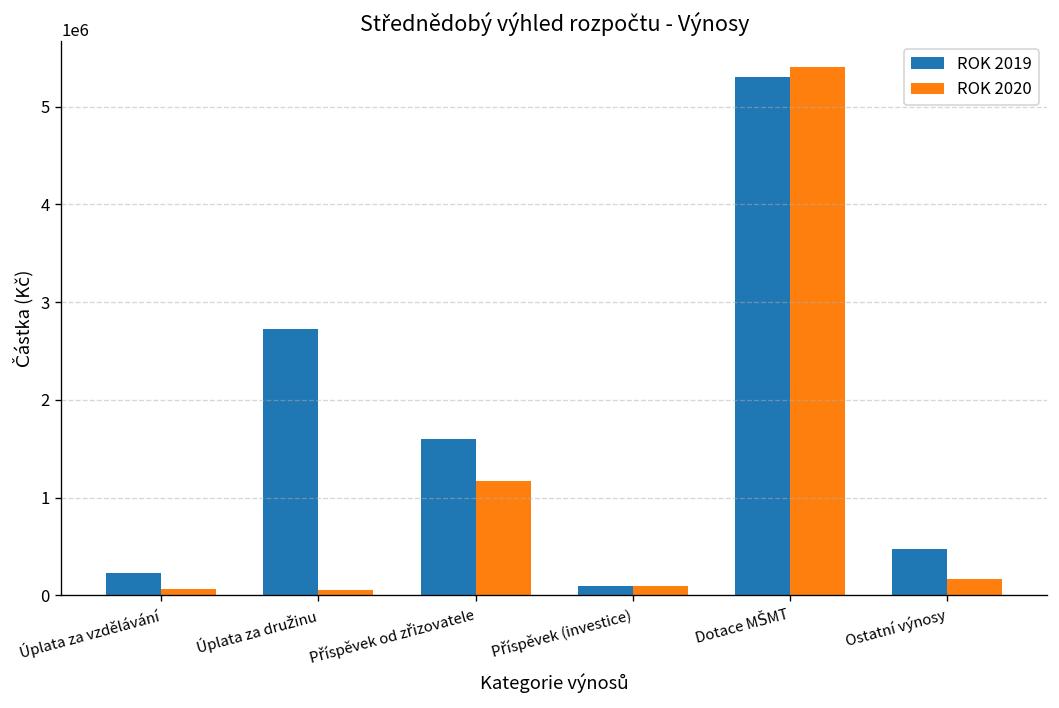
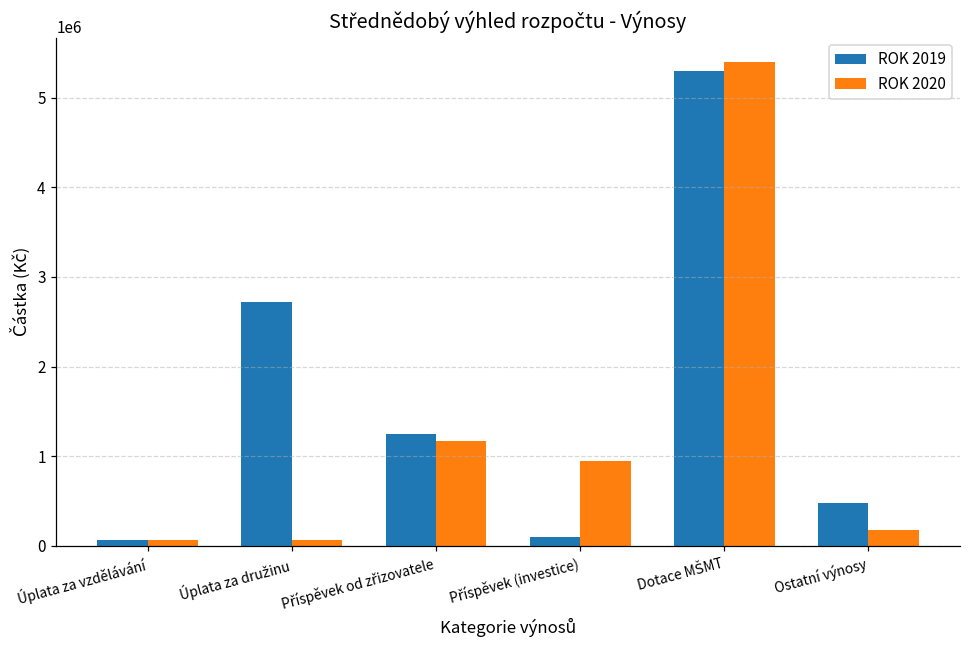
ROK 2019, Úplata za vzdělávání: 200000 -> 100000
ROK 2019, Příspěvek od zřizovatele: 1600000 -> 1200000
ROK 2020, Příspěvek (investice): 100000 -> 900000
